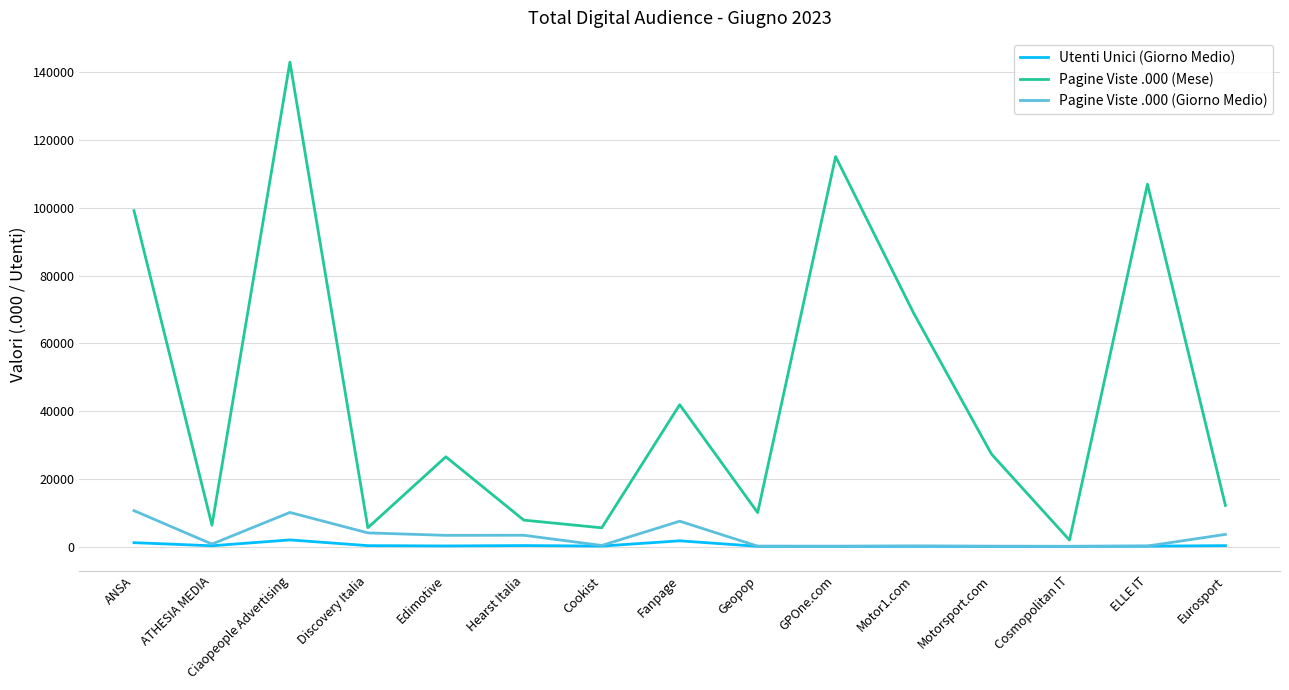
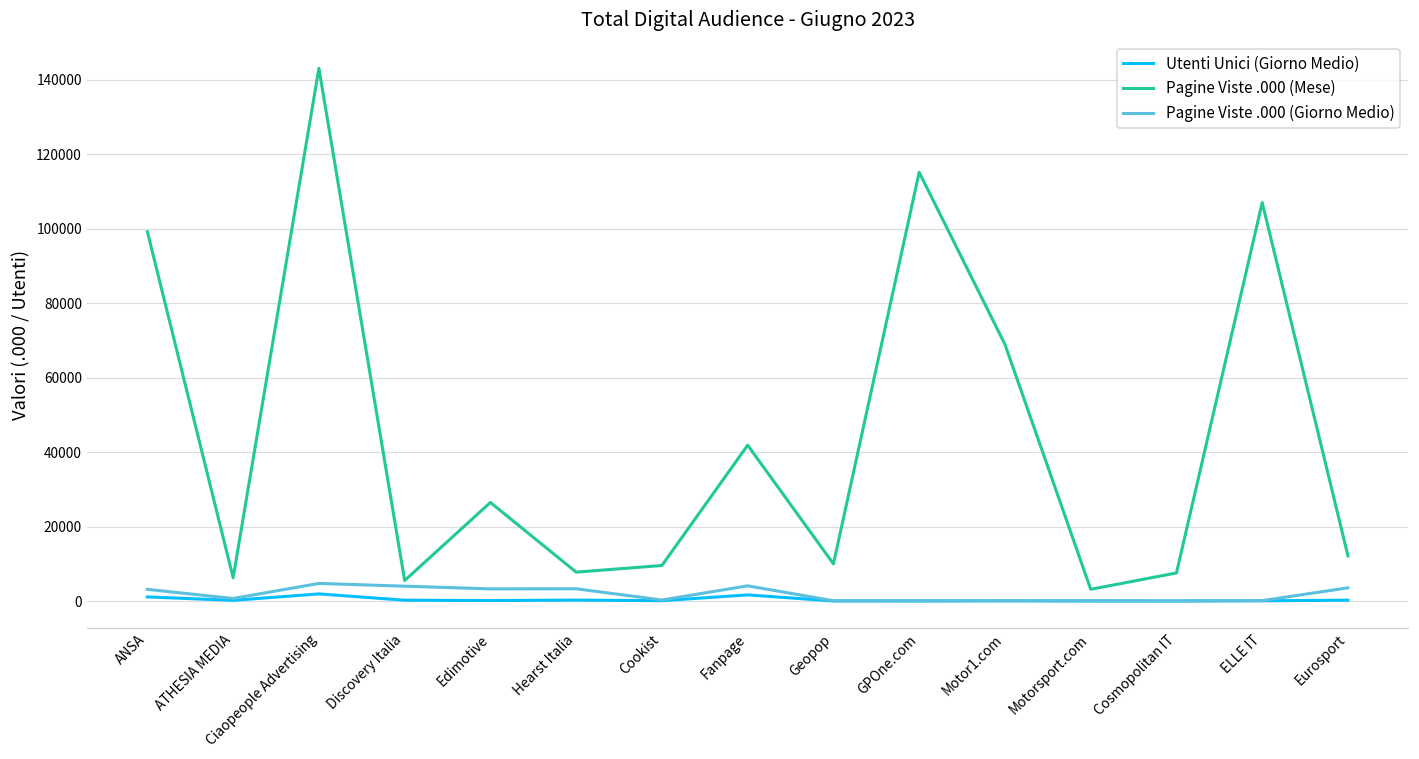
Pagine Viste .000 (Giorno Medio), ANSA: 11000 -> 3000
Pagine Viste .000 (Giorno Medio), Ciaopeople Advertising: 10000 -> 5000
Pagine Viste .000 (Mese), Cookist: 6000 -> 10000
Pagine Viste .000 (Giorno Medio), Fanpage: 7000 -> 4000
Pagine Viste .000 (Mese), Motorsport.com: 27000 -> 3000
Pagine Viste .000 (Mese), Cosmopolitan IT: 2000 -> 8000
